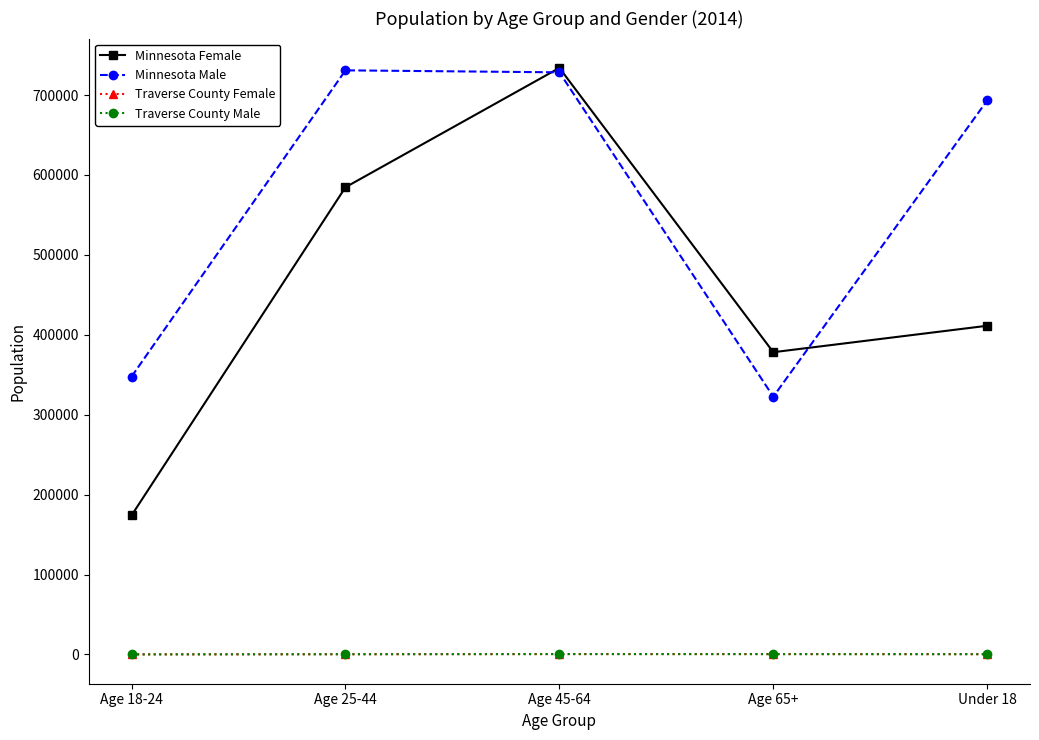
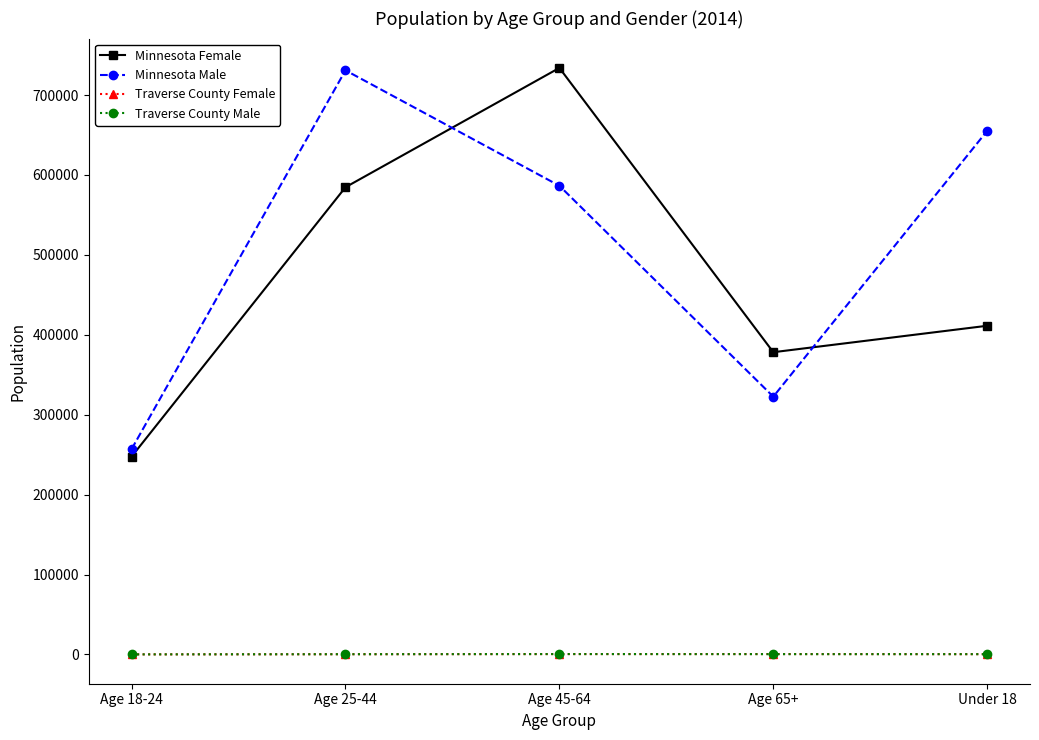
Minnesota Female, Age 18-24: 170000 -> 250000
Minnesota Male, Age 18-24: 350000 -> 260000
Minnesota Male, Age 45-64: 730000 -> 590000
Minnesota Male, Under 18: 690000 -> 660000
